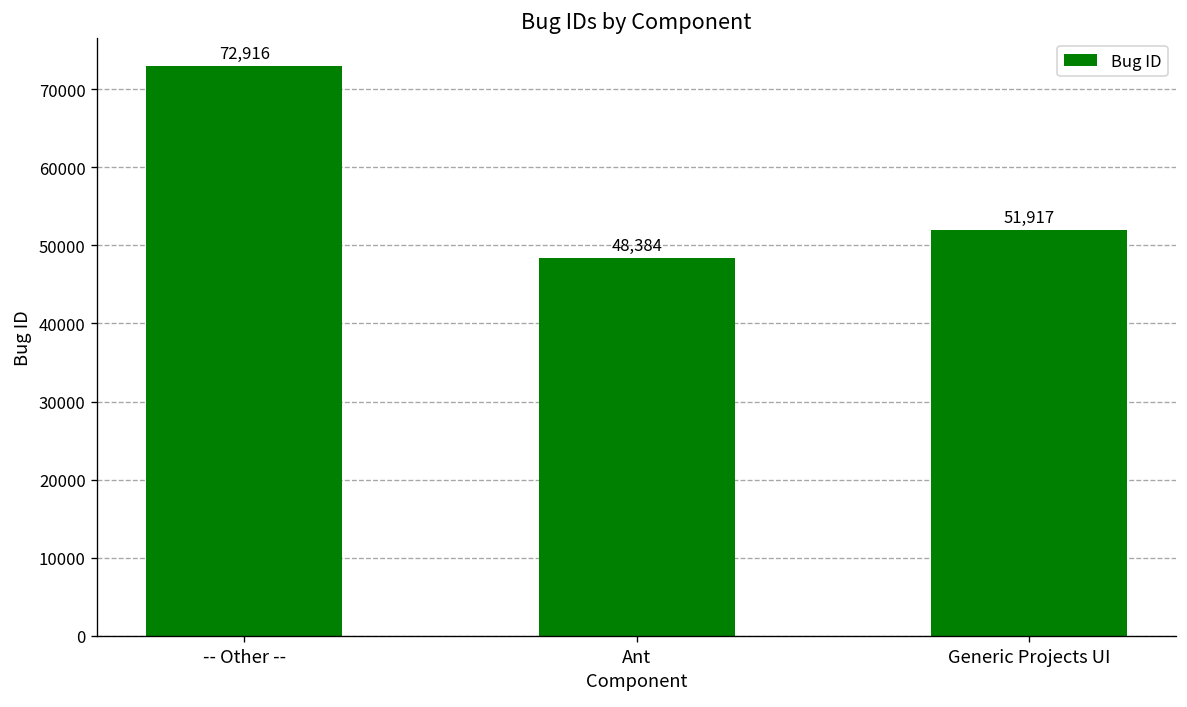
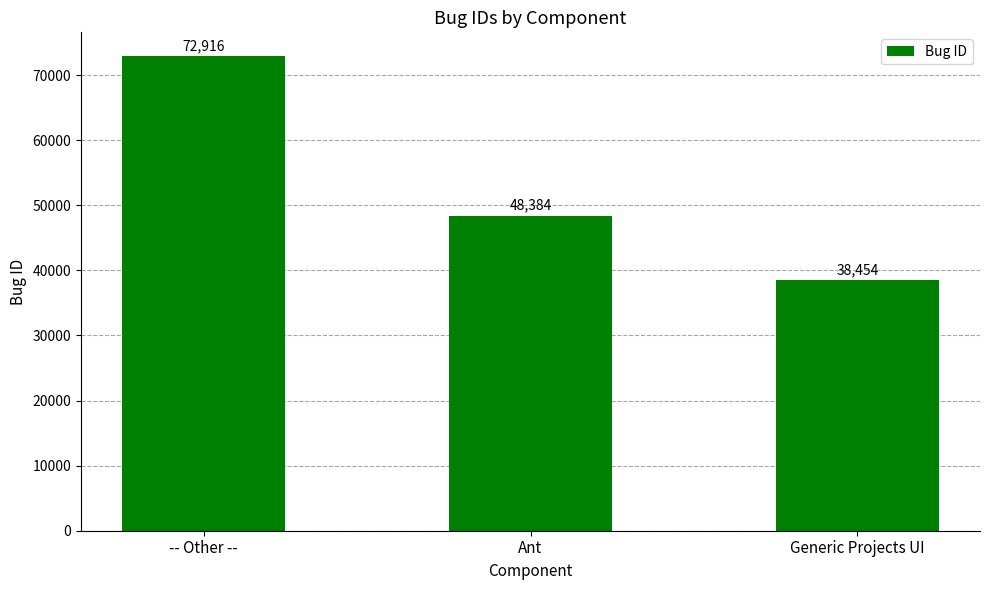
Generic Projects UI: 51,917 -> 38,454
